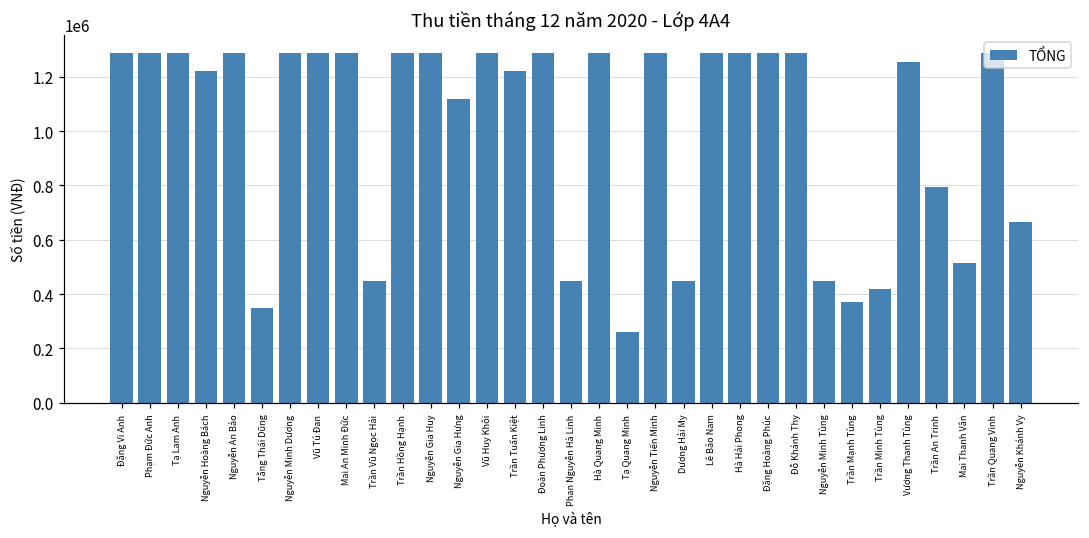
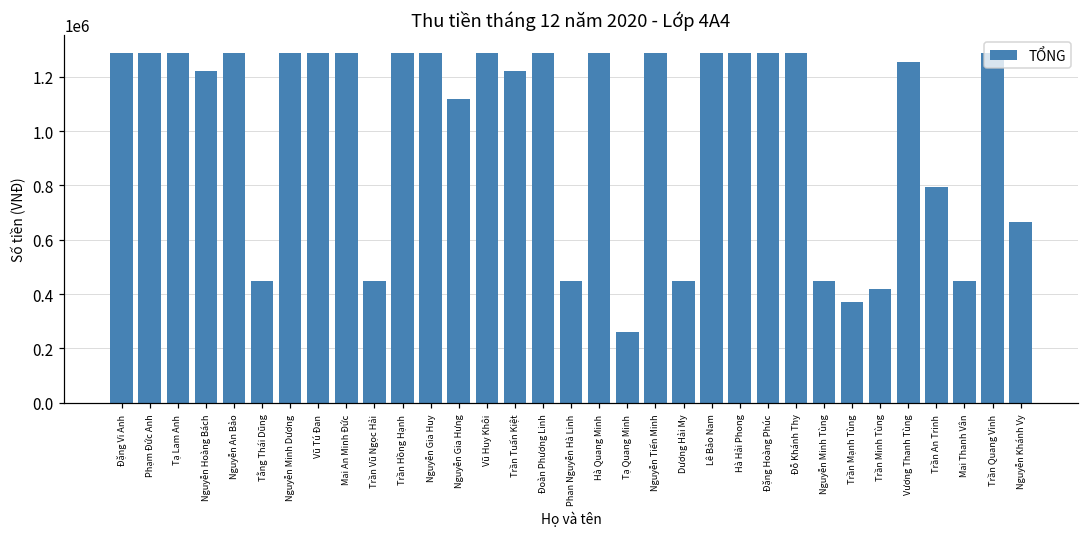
Tằng Thái Dũng: 350000 -> 450000
Mai Thanh Vân: 510000 -> 450000
